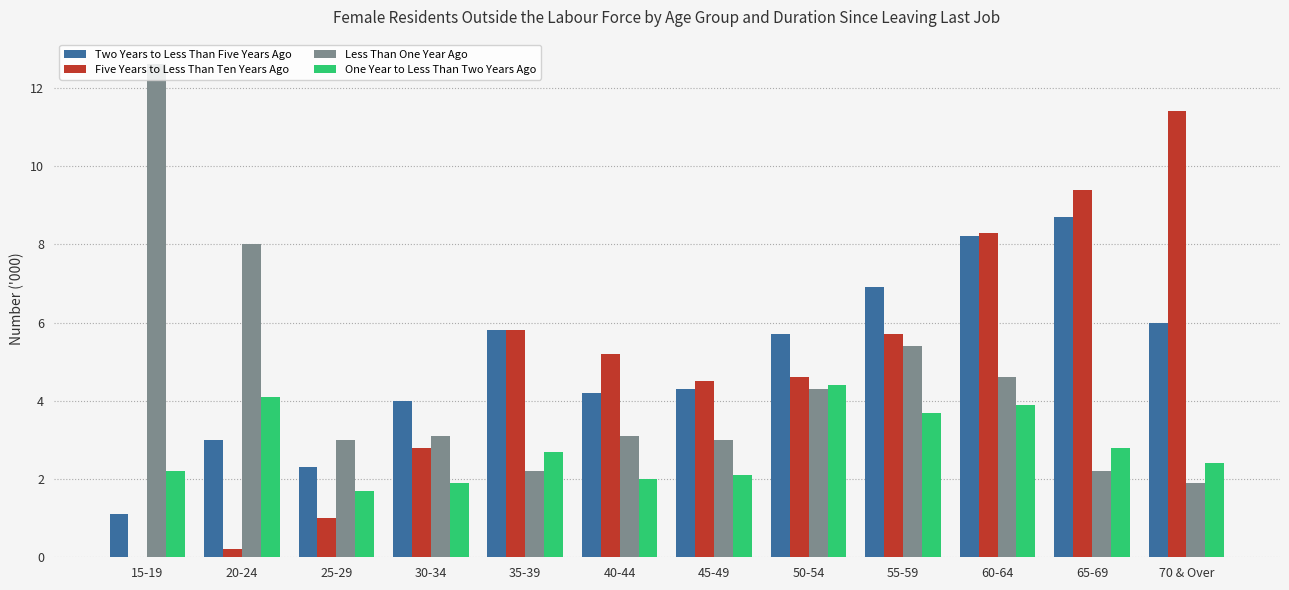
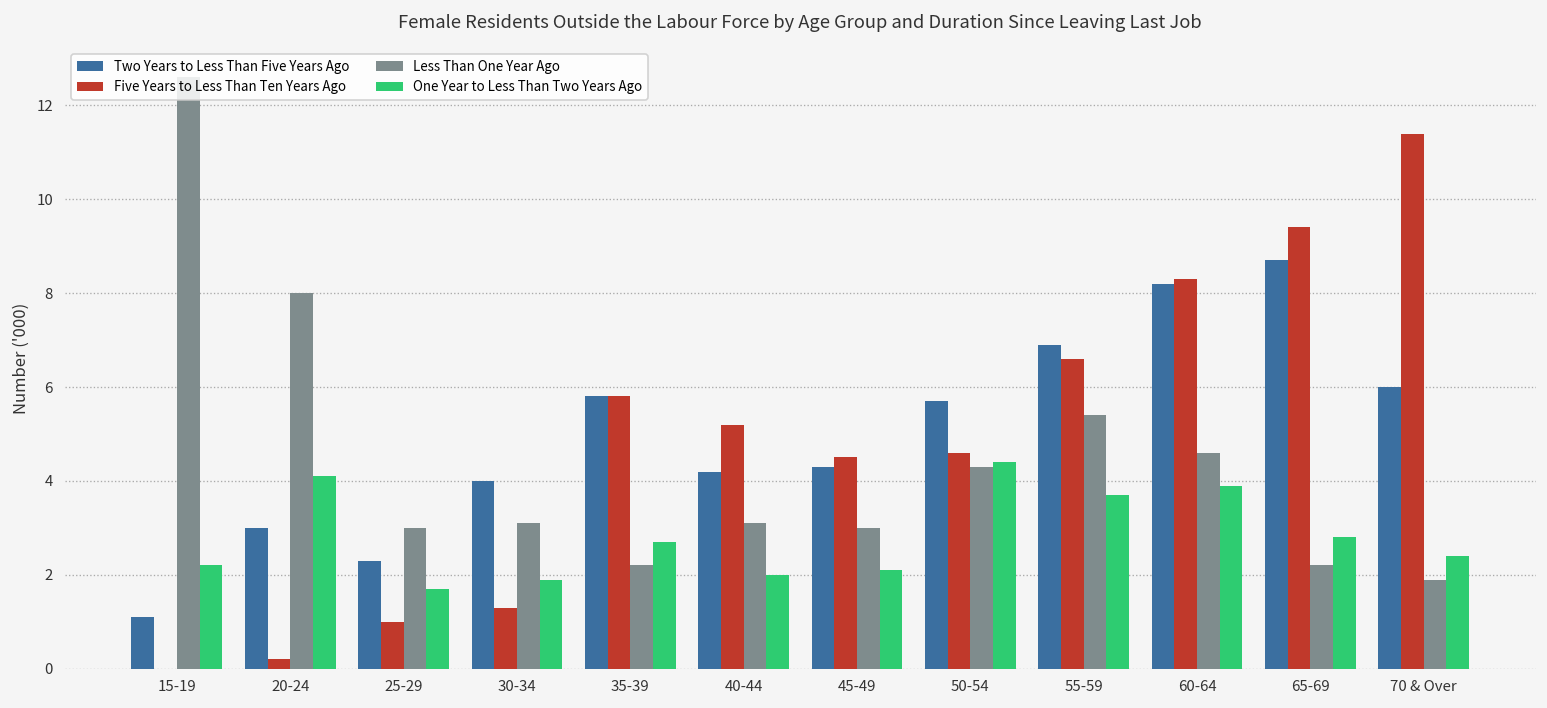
Five Years to Less Than Ten Years Ago, 30-34: 2.8 -> 1.3
Five Years to Less Than Ten Years Ago, 55-59: 5.7 -> 6.6
